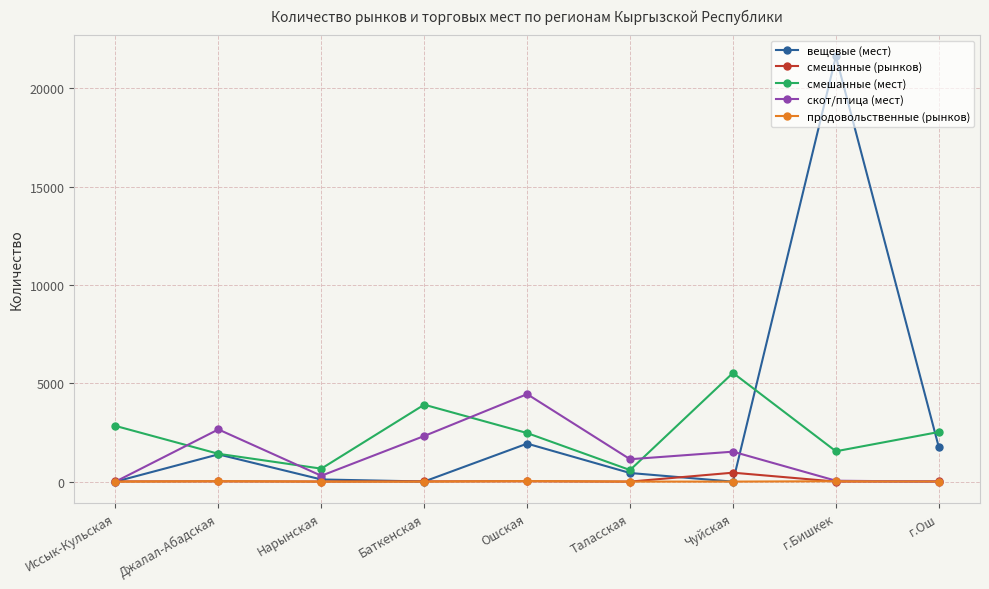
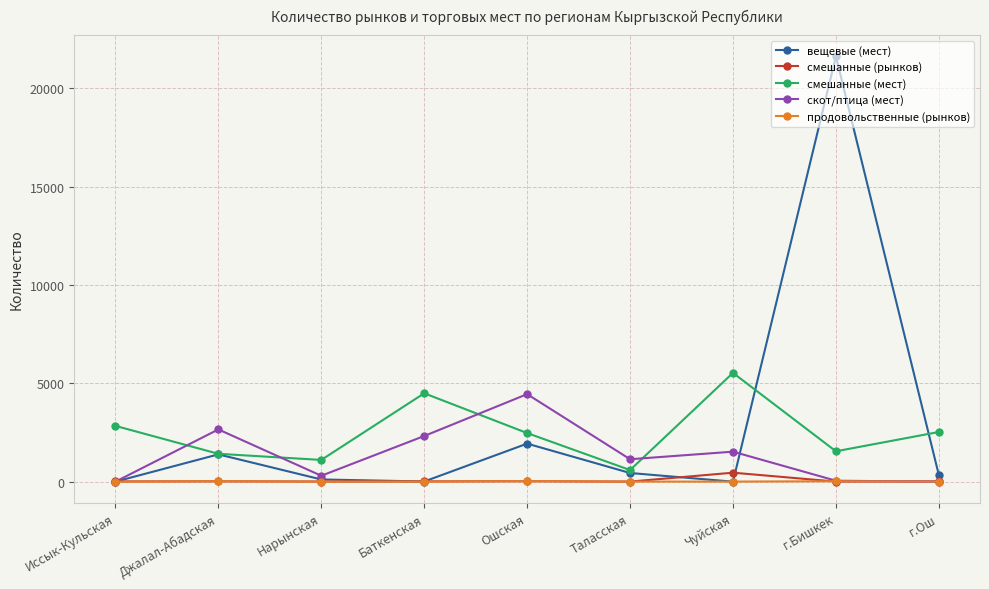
смешанные (мест), Нарынская: 700 -> 1100
смешанные (мест), Баткенская: 3900 -> 4500
вещевые (мест), г.Ош: 1700 -> 300
